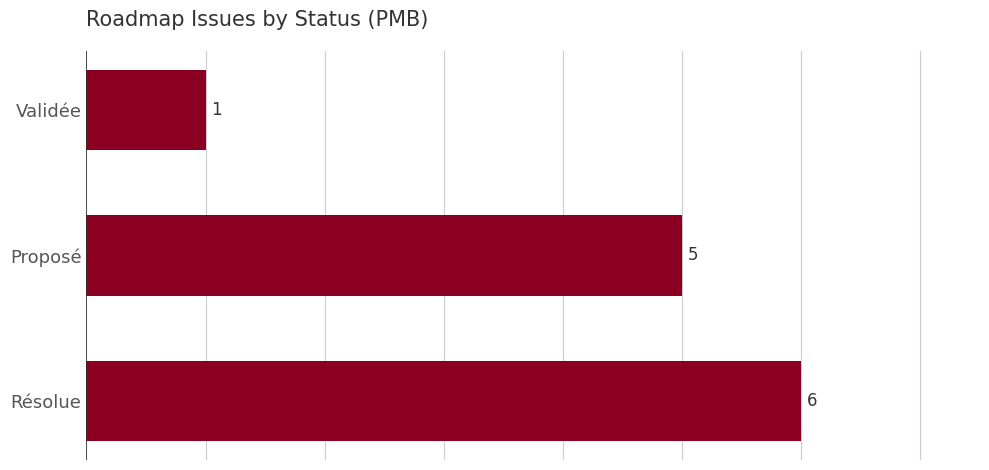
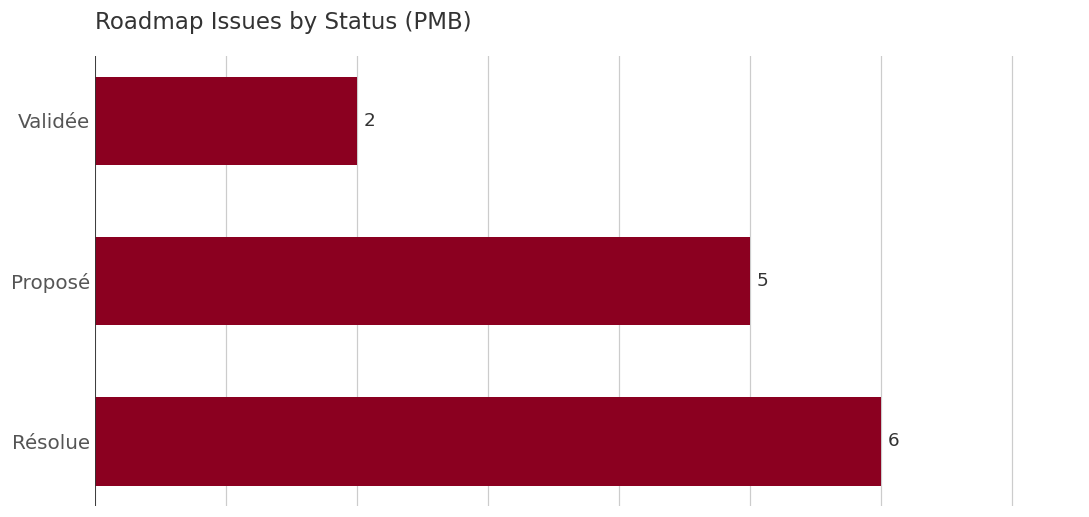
Validée: 1 -> 2
